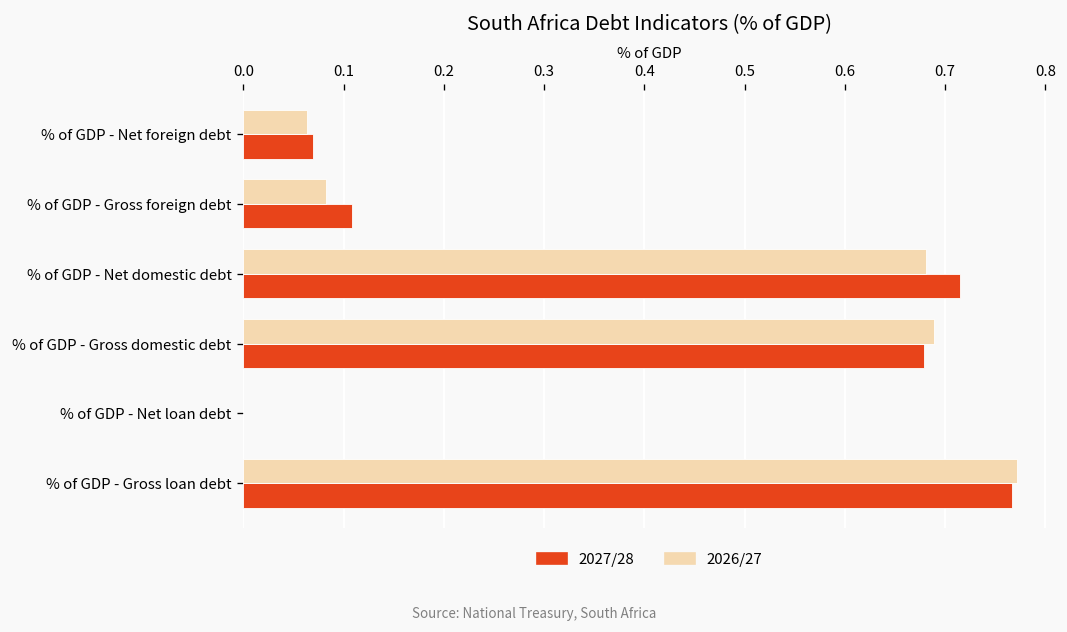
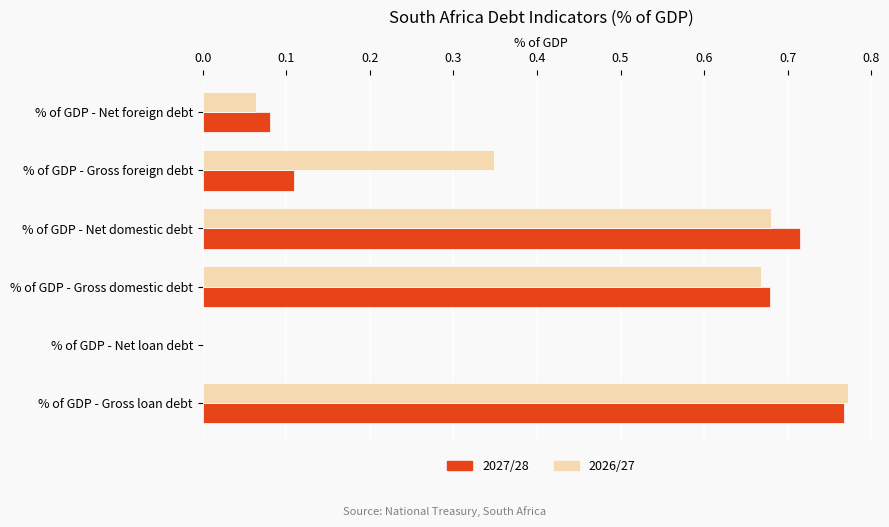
2027/28, % of GDP - Net foreign debt: 0.07 -> 0.08
2026/27, % of GDP - Gross foreign debt: 0.08 -> 0.35
2026/27, % of GDP - Gross domestic debt: 0.69 -> 0.67
